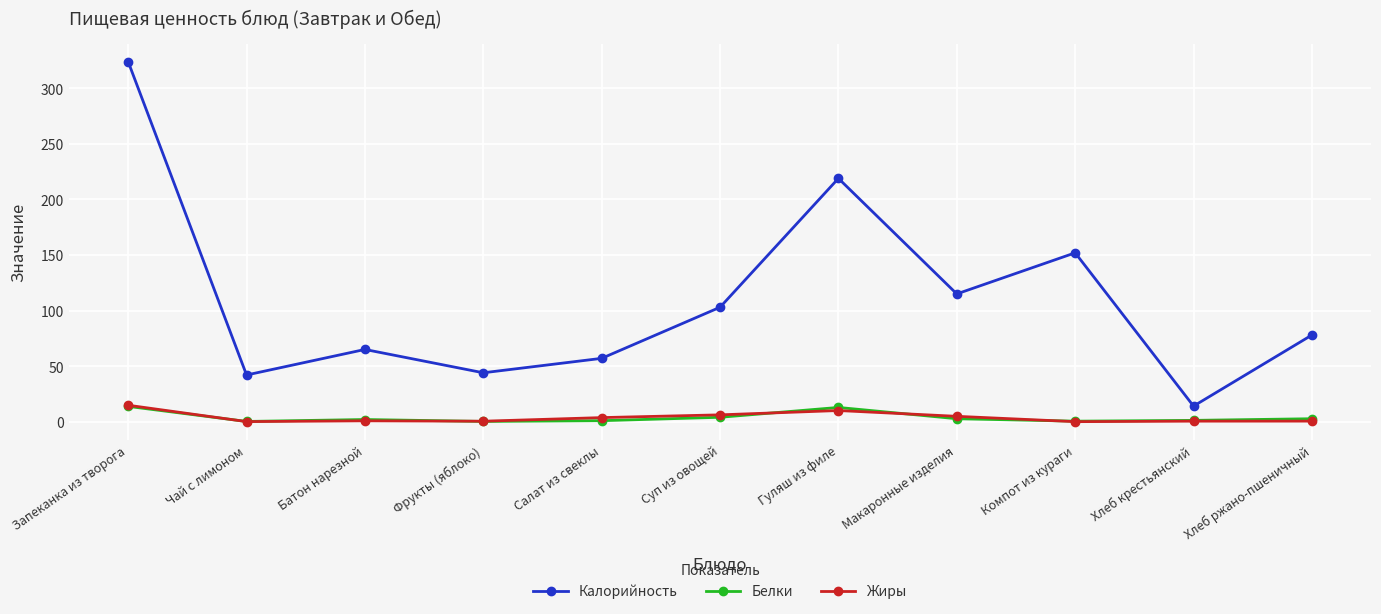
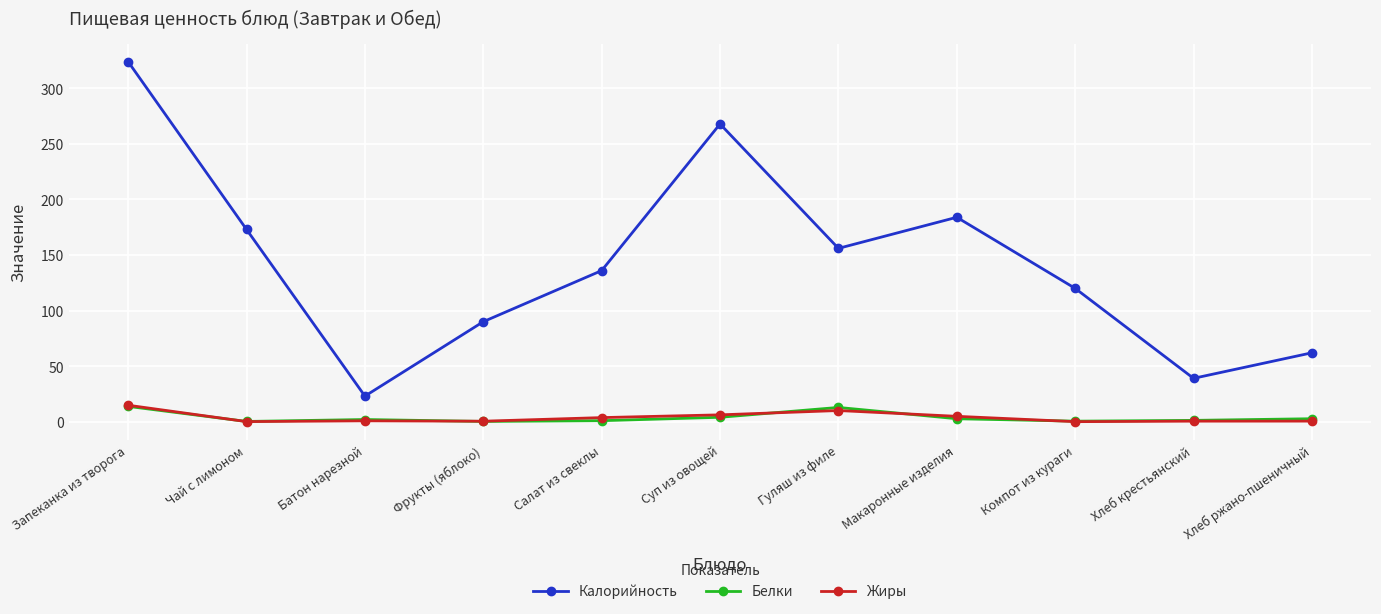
Калорийность, Чай с лимоном: 42 -> 173
Калорийность, Батон нарезной: 65 -> 23
Калорийность, Фрукты (яблоко): 44 -> 90
Калорийность, Салат из свеклы: 57 -> 136
Калорийность, Суп из овощей: 103 -> 268
Калорийность, Гуляш из филе: 219 -> 156
Калорийность, Макаронные изделия: 115 -> 184
Калорийность, Компот из кураги: 152 -> 120
Калорийность, Хлеб крестьянский: 14 -> 39
Калорийность, Хлеб ржано-пшеничный: 78 -> 62
